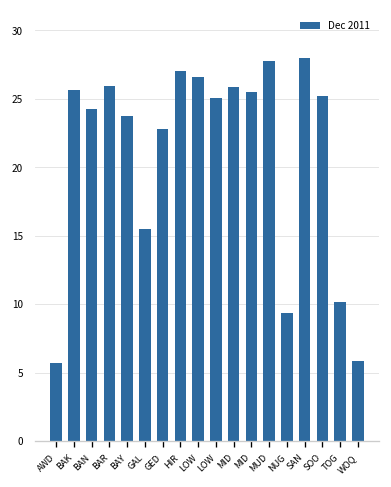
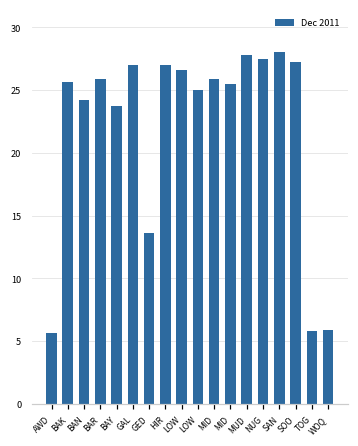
GAL: 15.5 -> 27.0
GED: 22.8 -> 13.6
NUG: 9.3 -> 27.5
SOO: 25.2 -> 27.3
TOG: 10.1 -> 5.8
